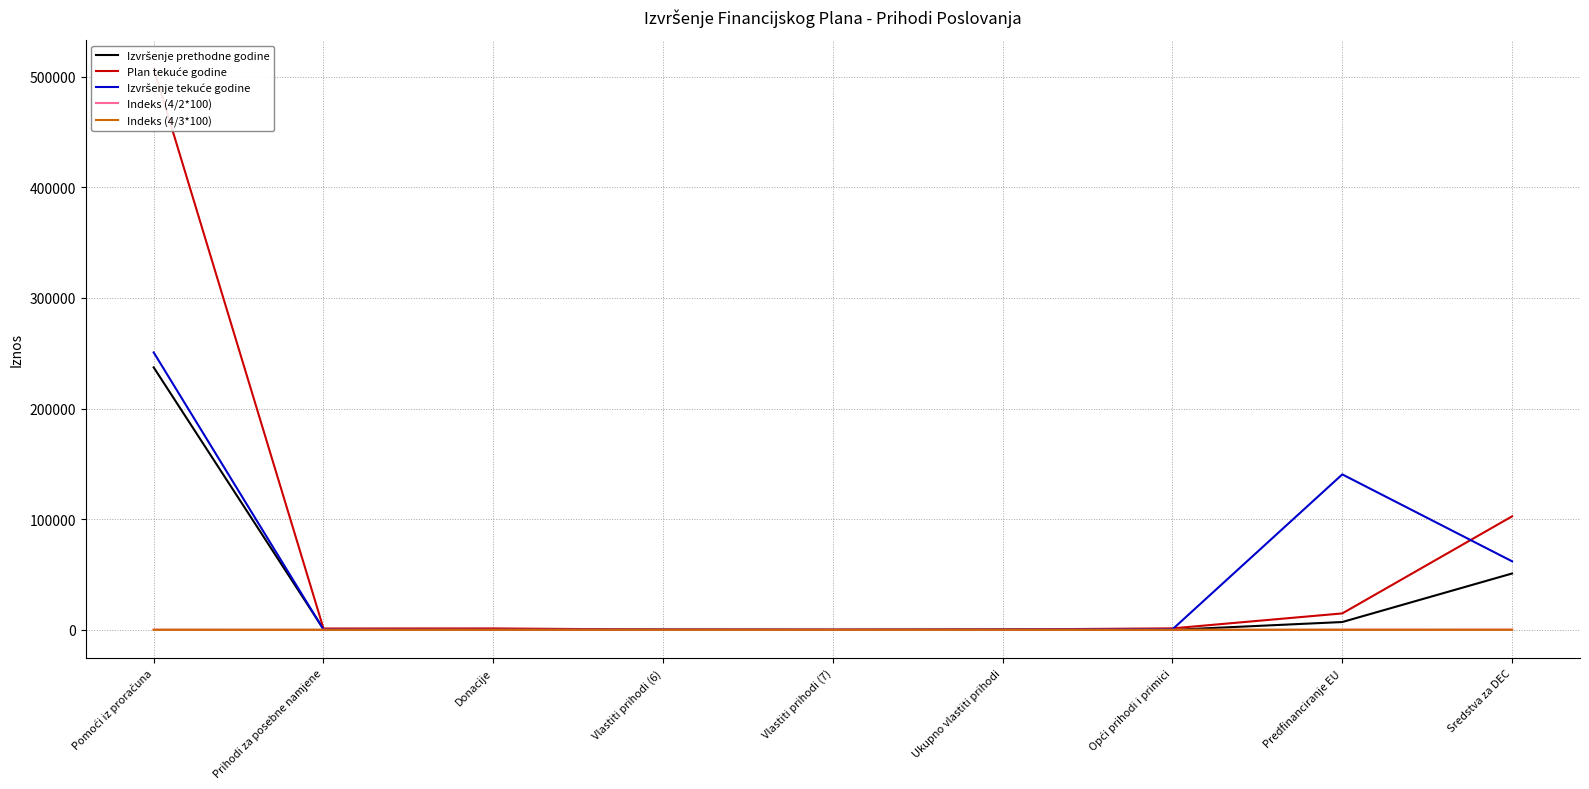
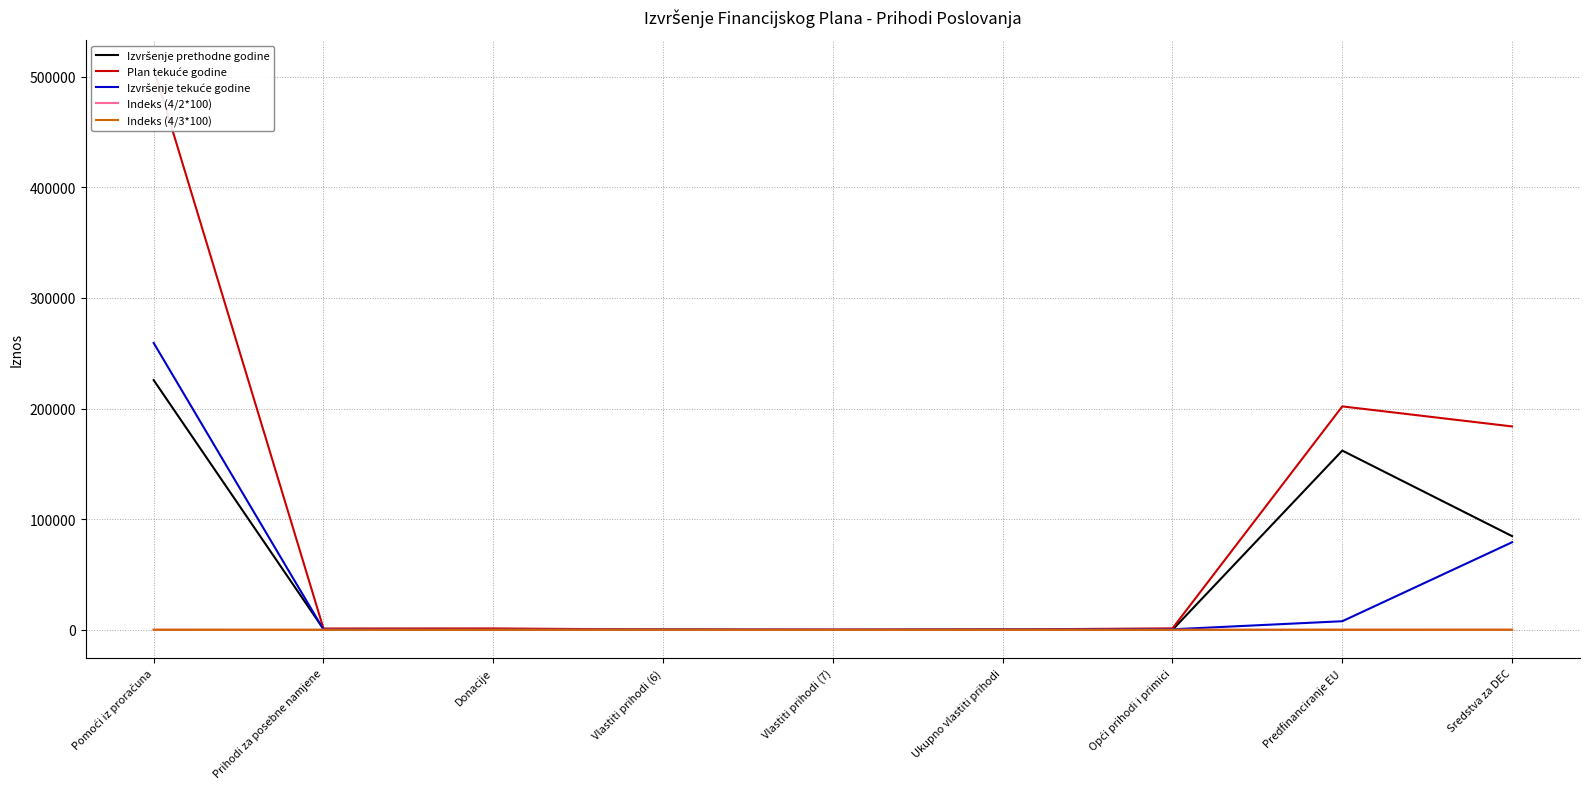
Izvršenje prethodne godine, Pomoći iz proračuna: 237000 -> 226000
Izvršenje tekuće godine, Pomoći iz proračuna: 251000 -> 259000
Izvršenje prethodne godine, Predfinanciranje EU: 7000 -> 162000
Plan tekuće godine, Predfinanciranje EU: 15000 -> 202000
Izvršenje tekuće godine, Predfinanciranje EU: 141000 -> 8000
Izvršenje prethodne godine, Sredstva za DEC: 51000 -> 85000
Plan tekuće godine, Sredstva za DEC: 103000 -> 184000
Izvršenje tekuće godine, Sredstva za DEC: 62000 -> 79000
